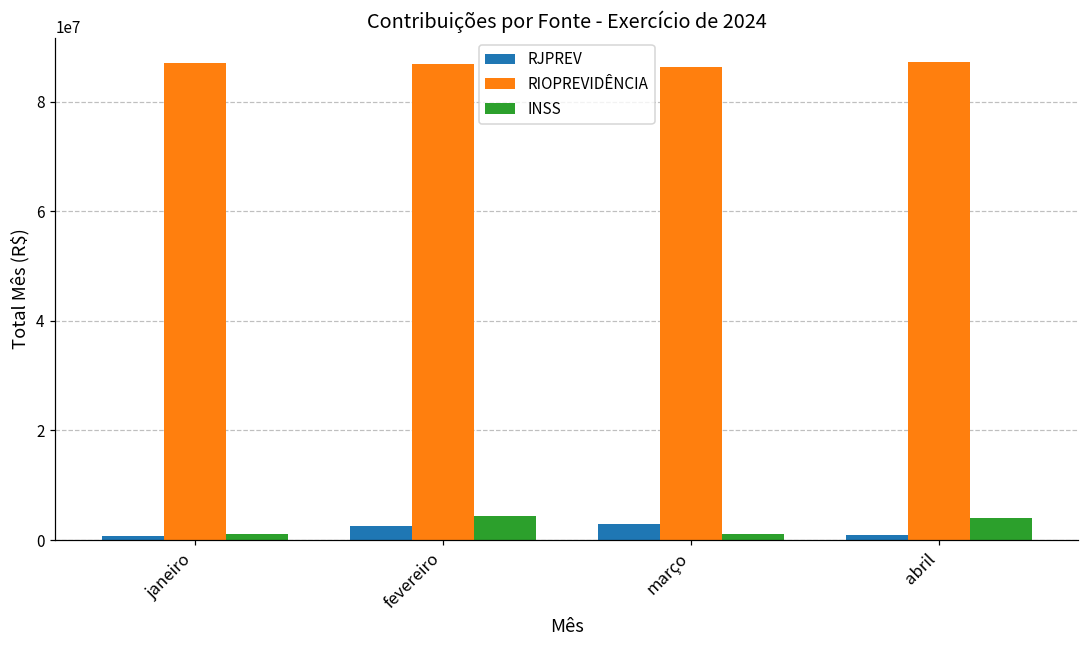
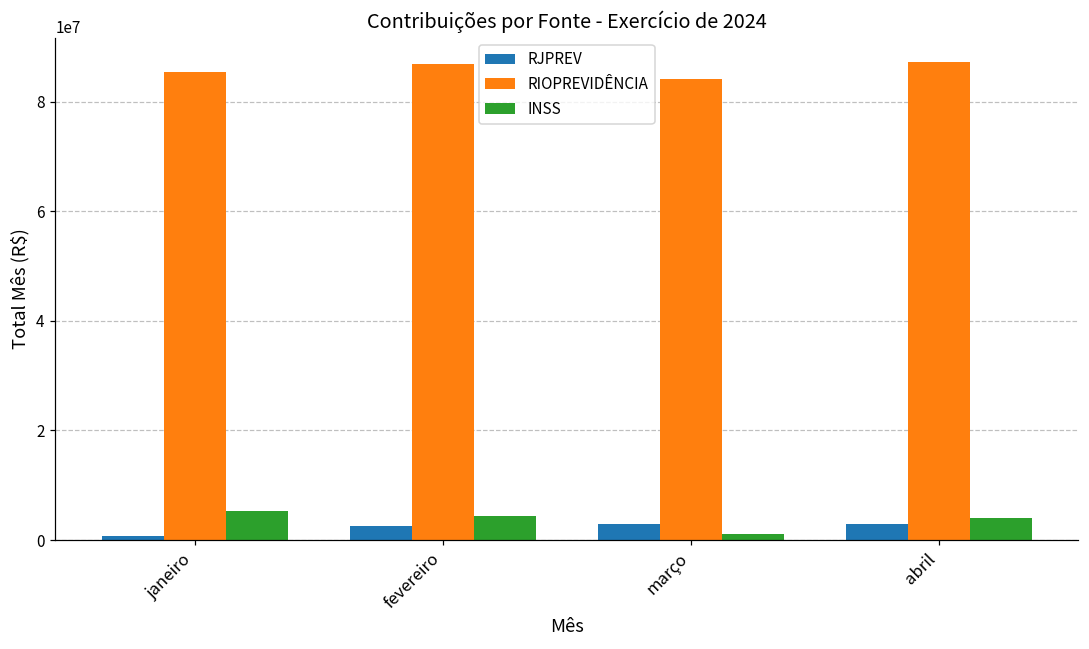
RIOPREVIDÊNCIA, janeiro: 87000000 -> 85000000
INSS, janeiro: 1000000 -> 5000000
RIOPREVIDÊNCIA, março: 86000000 -> 84000000
RJPREV, abril: 1000000 -> 3000000
